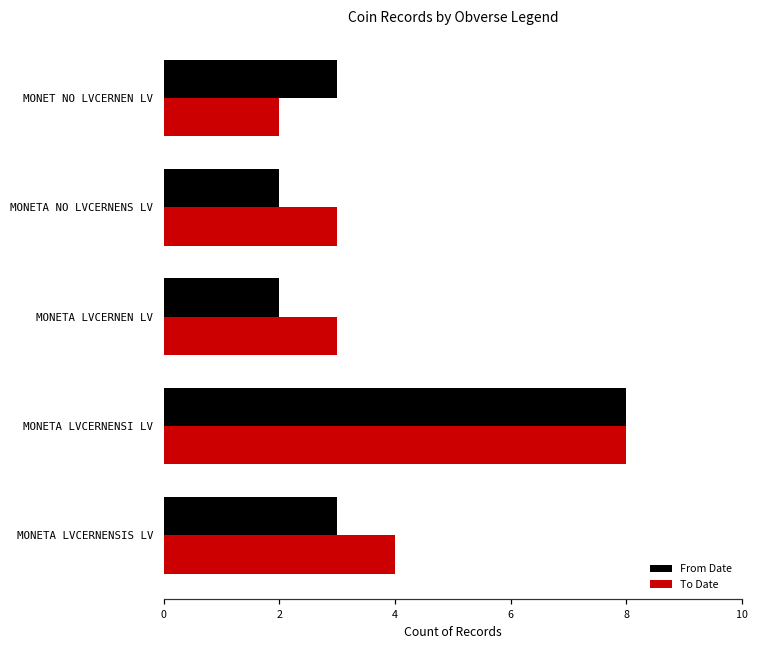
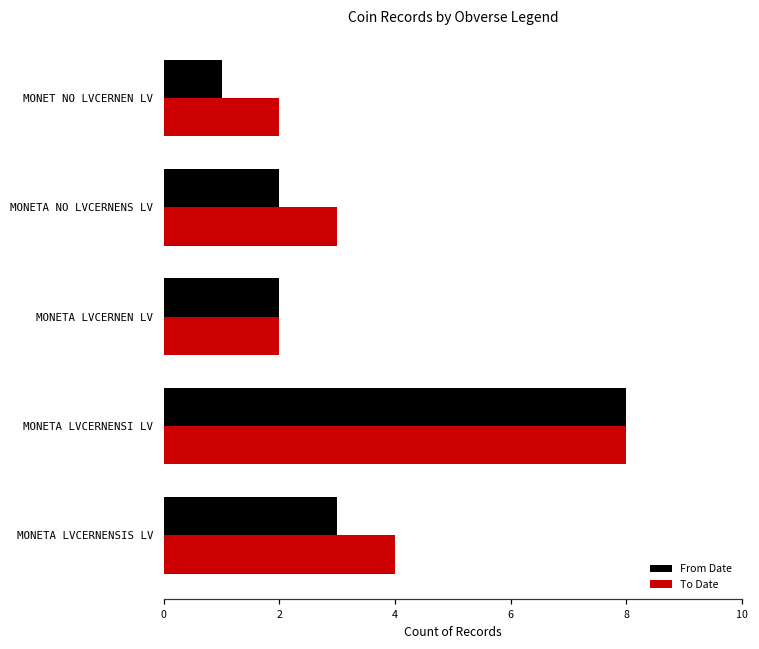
From Date, MONET NO LVCERNEN LV: 3 -> 1
To Date, MONETA LVCERNEN LV: 3 -> 2
